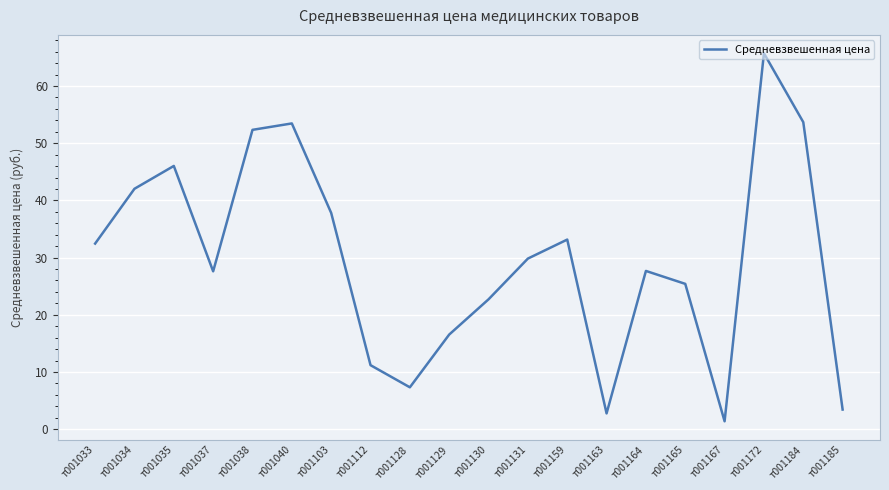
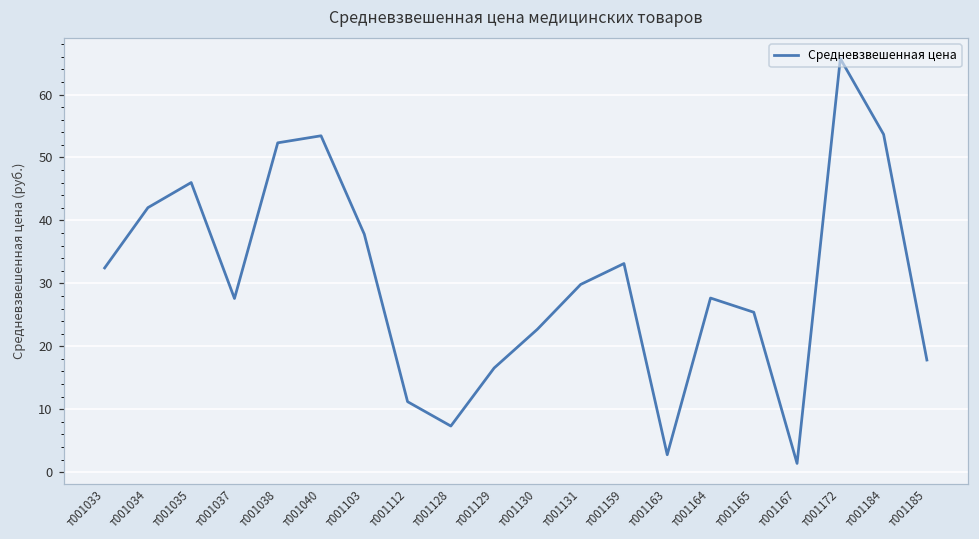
т001185: 3 -> 18
